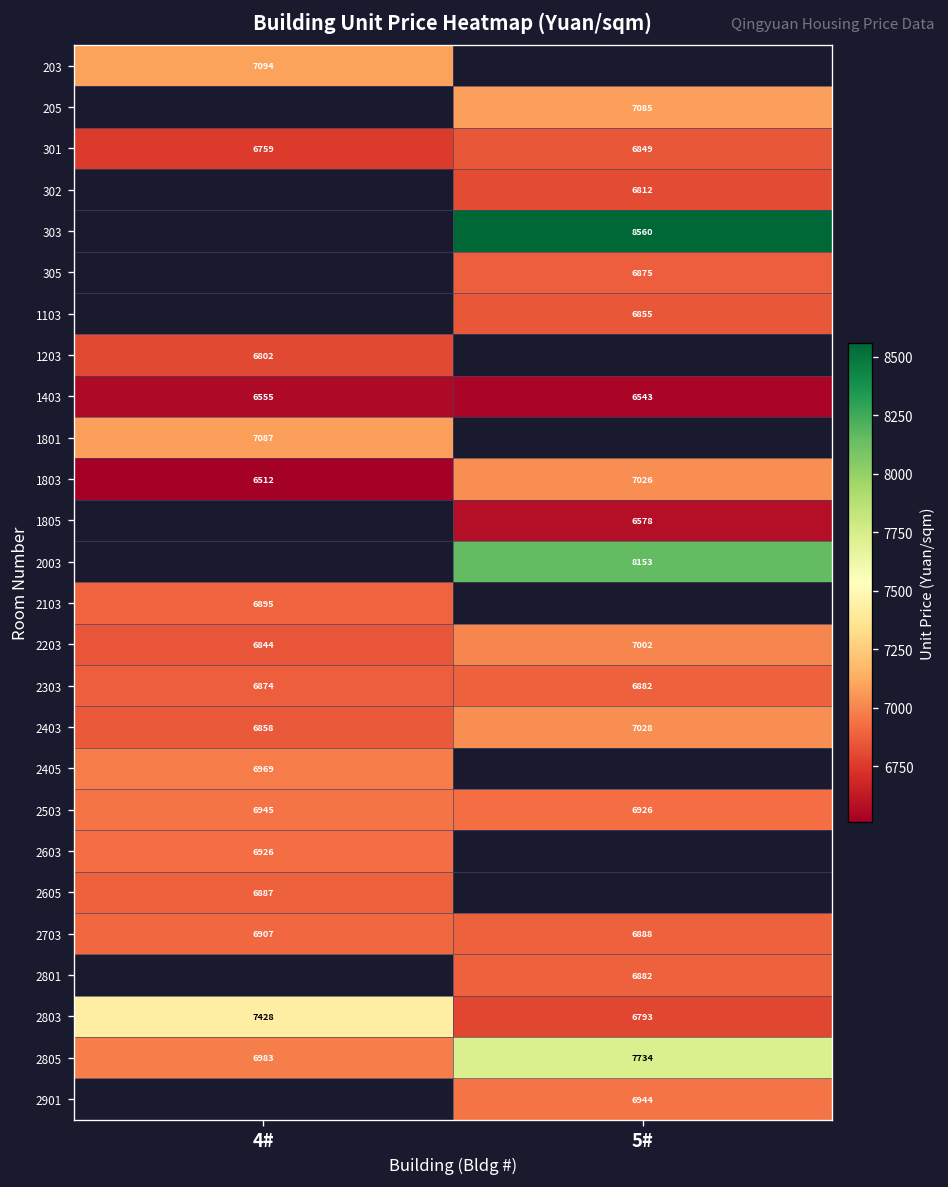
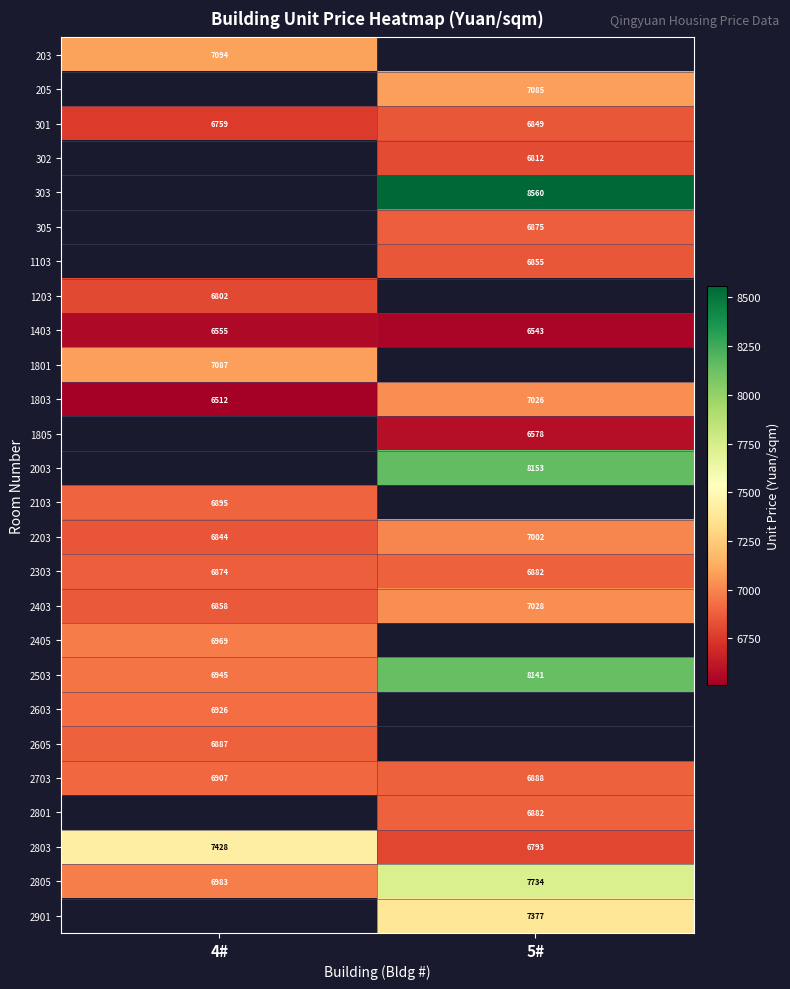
2503, 5#: 6926 -> 8141
2901, 5#: 6944 -> 7377
